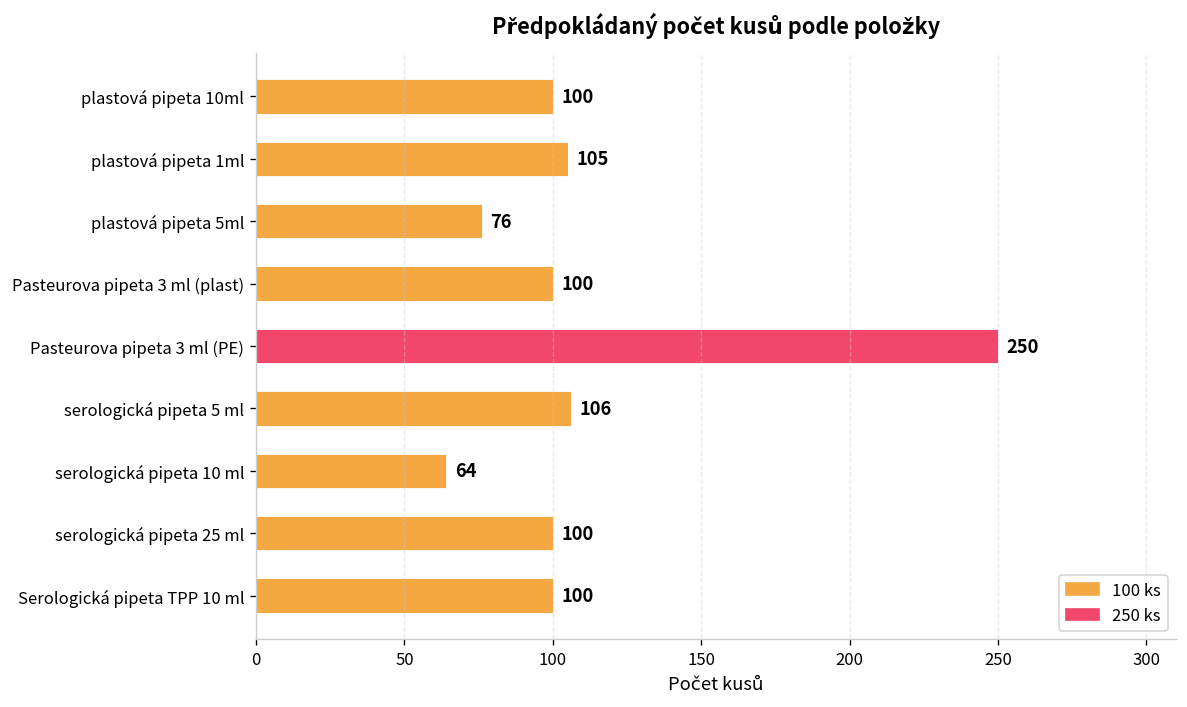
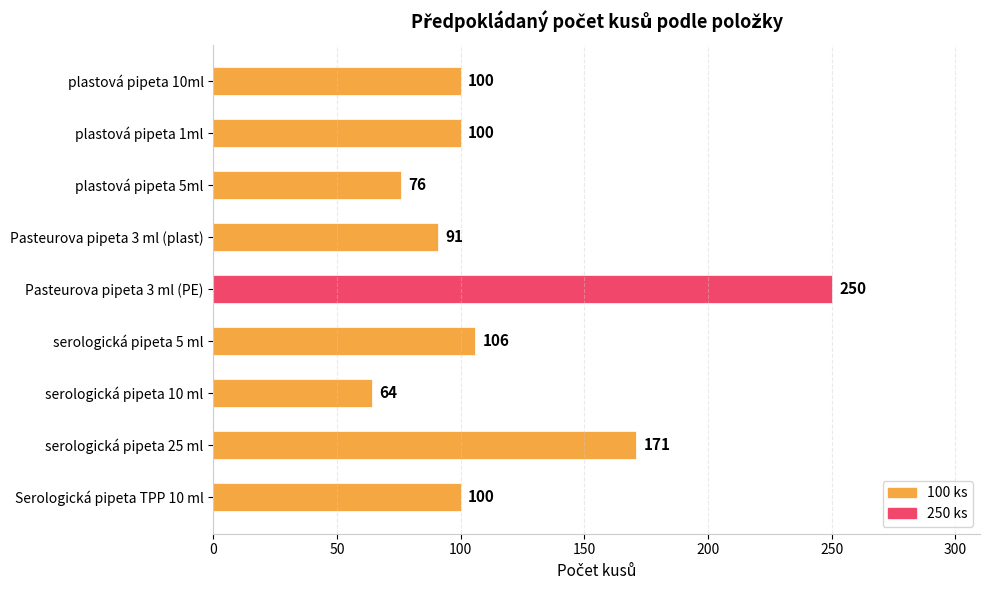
plastová pipeta 1ml: 105 -> 100
Pasteurova pipeta 3 ml (plast): 100 -> 91
serologická pipeta 25 ml: 100 -> 171
